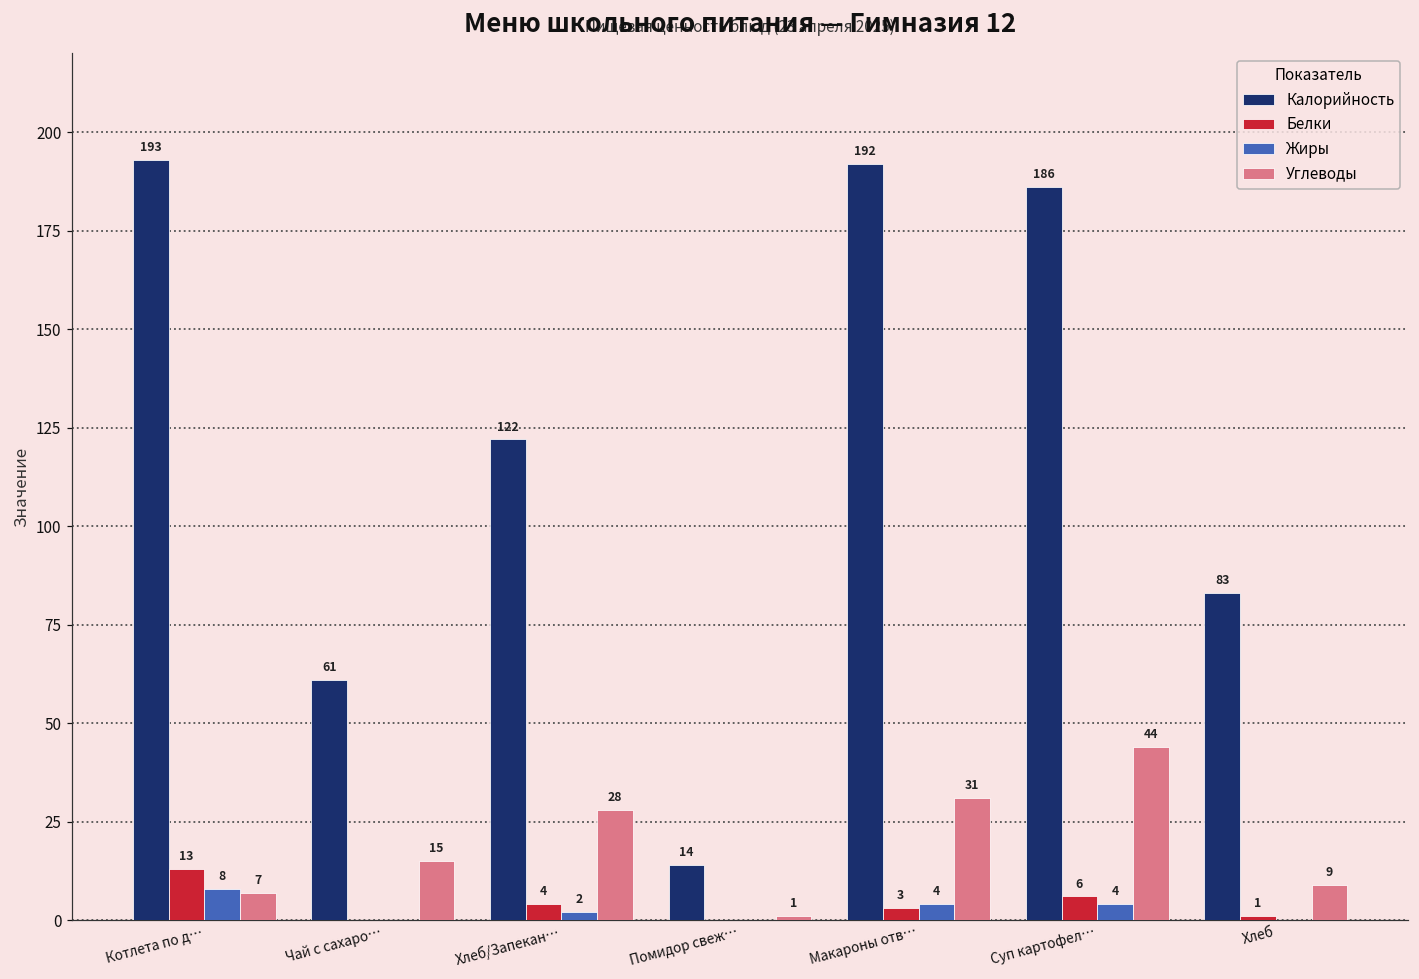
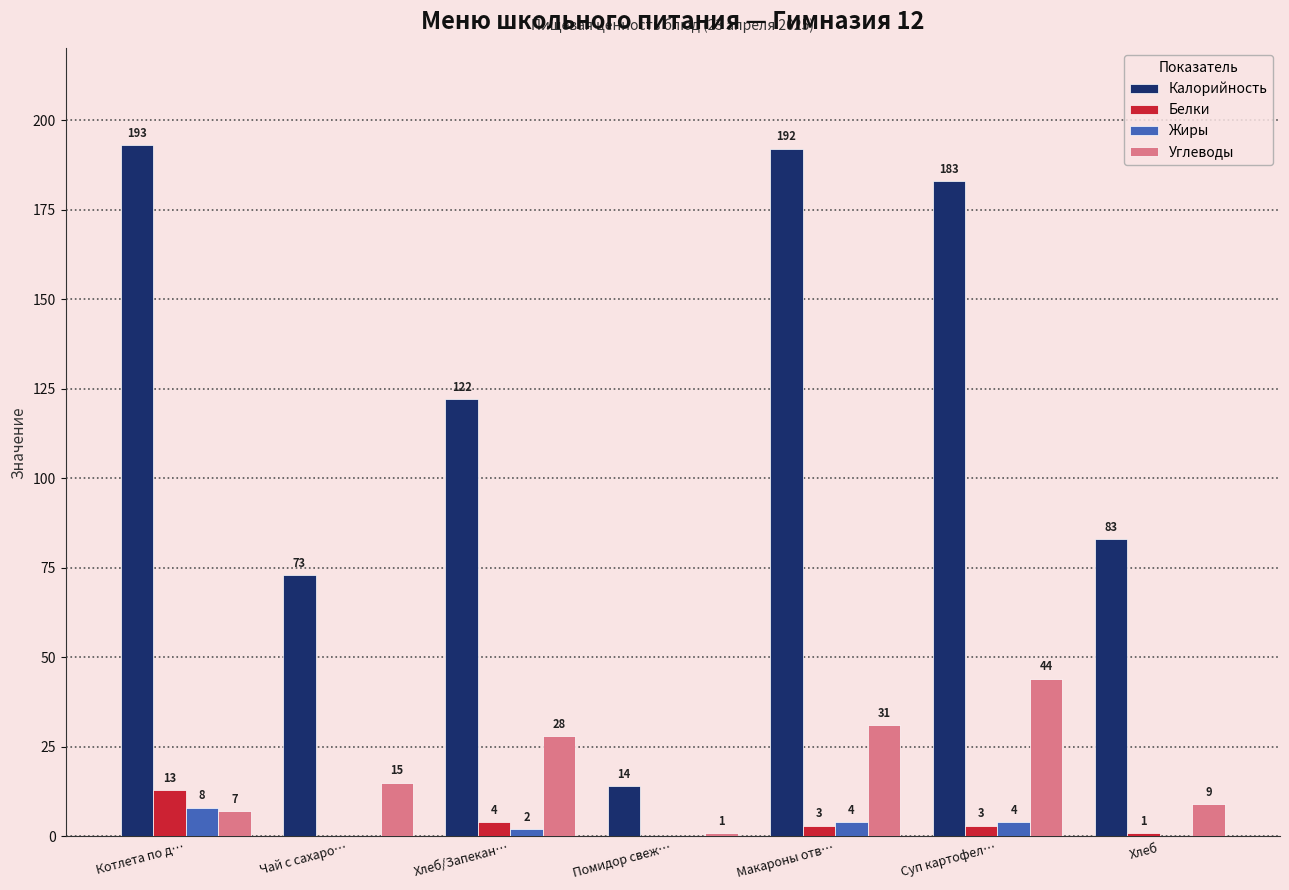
Калорийность, Чай с сахаро…: 61 -> 73
Калорийность, Суп картофел…: 186 -> 183
Белки, Суп картофел…: 6 -> 3
